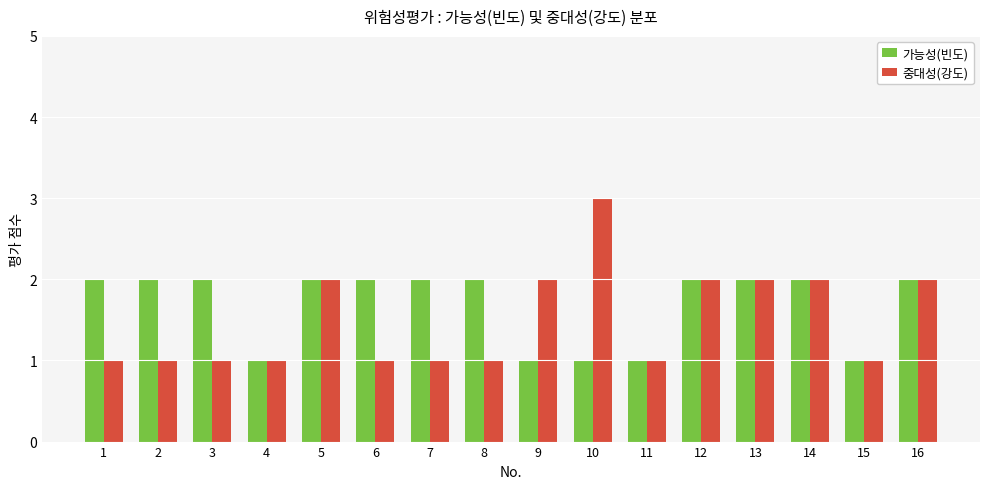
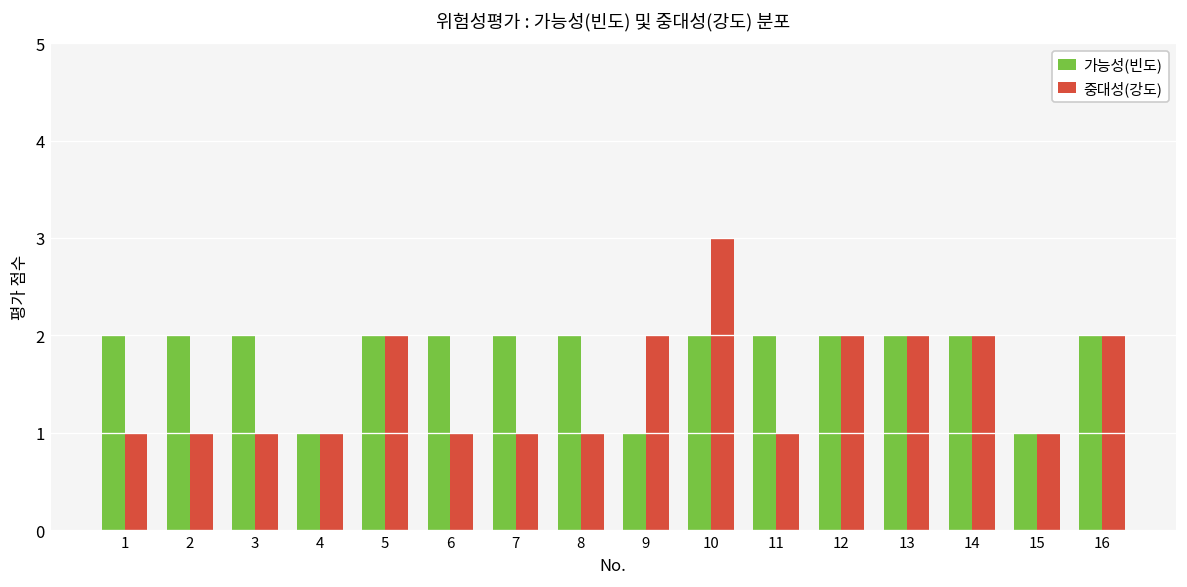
가능성(빈도), 10: 1 -> 2
가능성(빈도), 11: 1 -> 2
